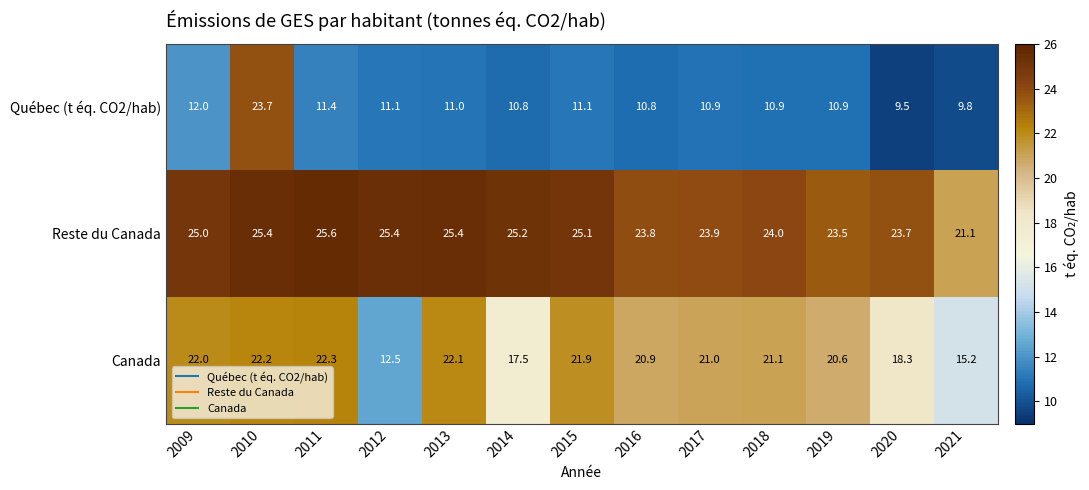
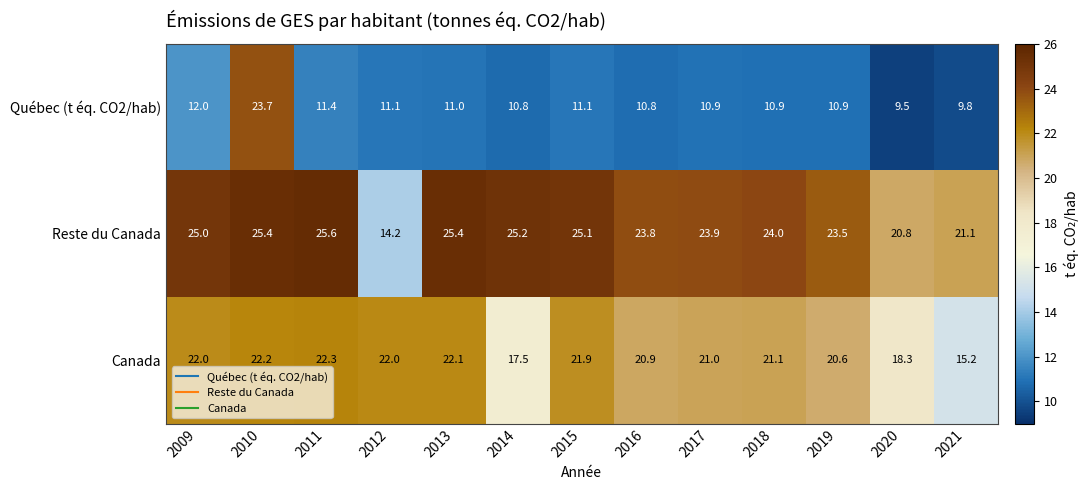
Reste du Canada, 2012: 25.4 -> 14.2
Reste du Canada, 2020: 23.7 -> 20.8
Canada, 2012: 12.5 -> 22.0
